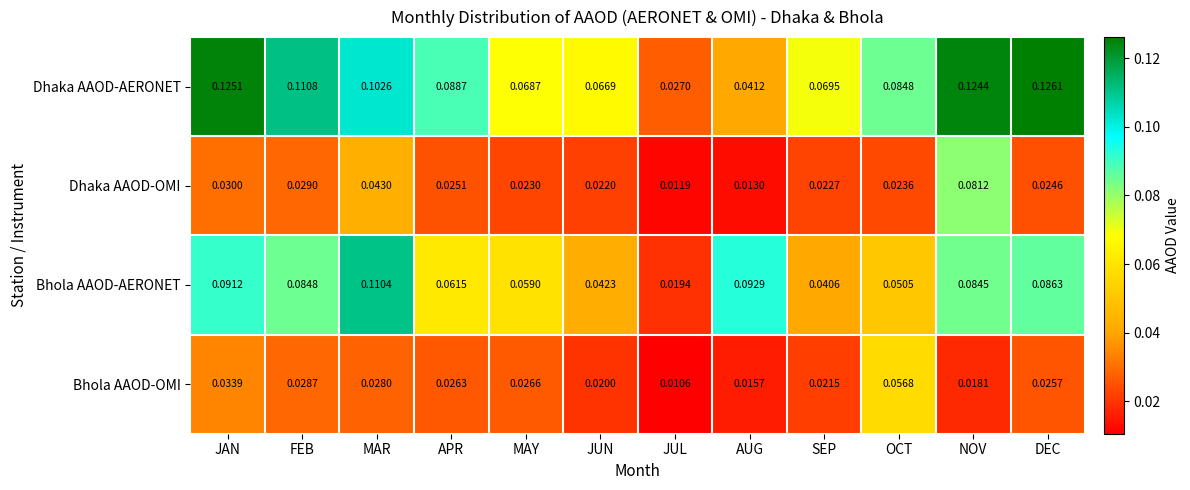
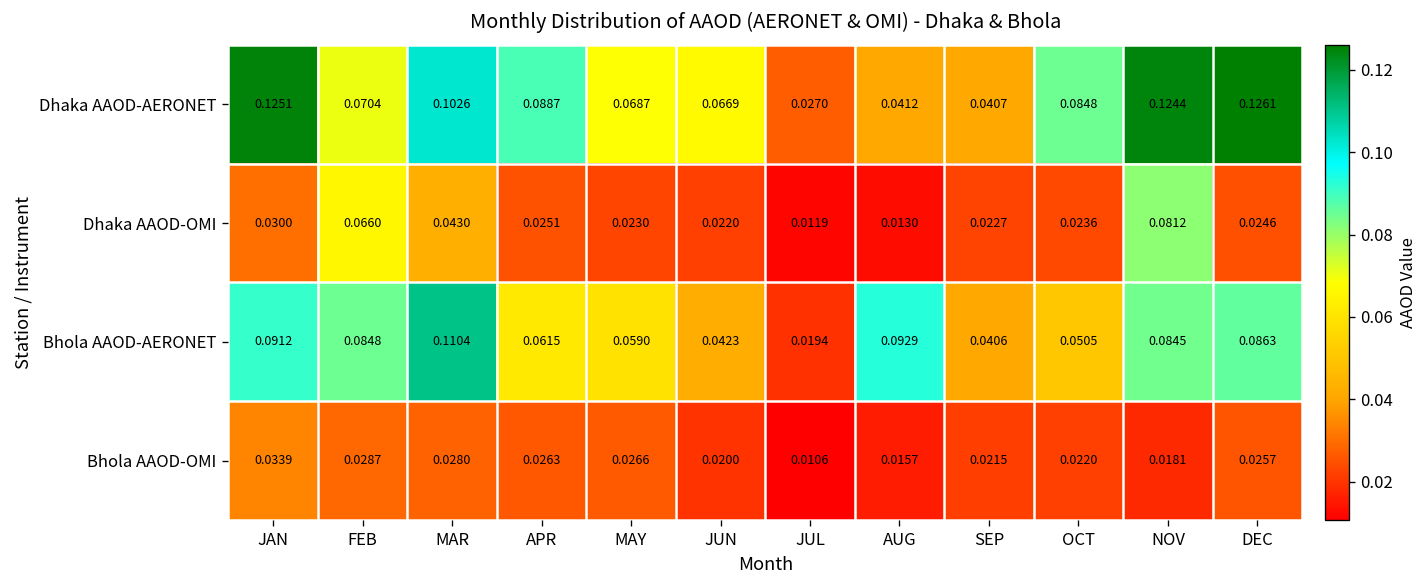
Dhaka AAOD-AERONET, FEB: 0.1108 -> 0.0704
Dhaka AAOD-AERONET, SEP: 0.0695 -> 0.0407
Dhaka AAOD-OMI, FEB: 0.0290 -> 0.0660
Bhola AAOD-OMI, OCT: 0.0568 -> 0.0220
